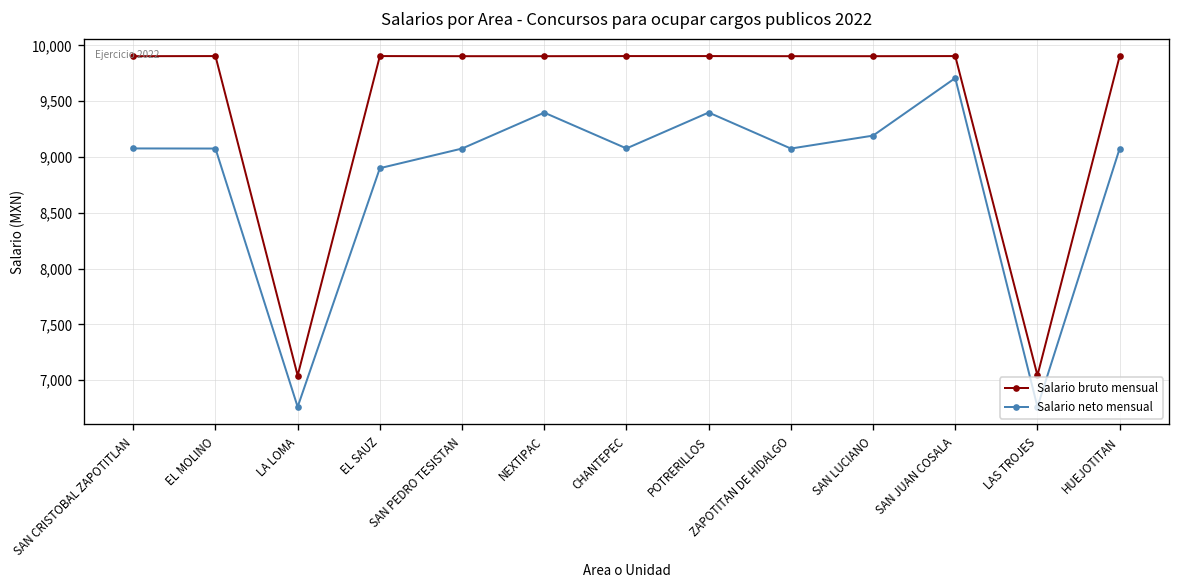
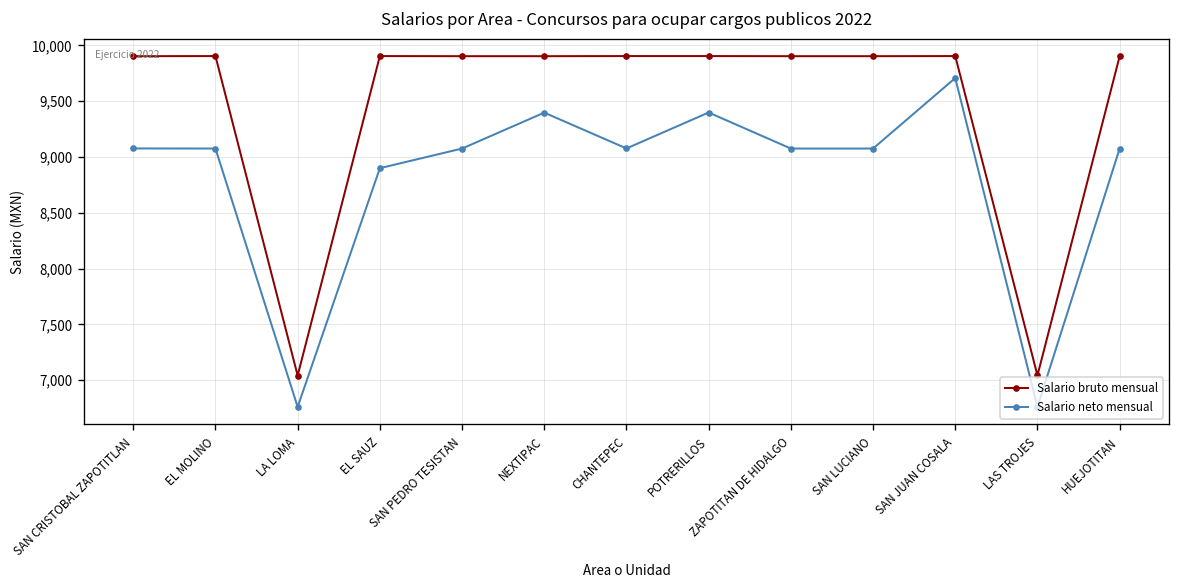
Salario neto mensual, SAN LUCIANO: 9,200 -> 9,100
